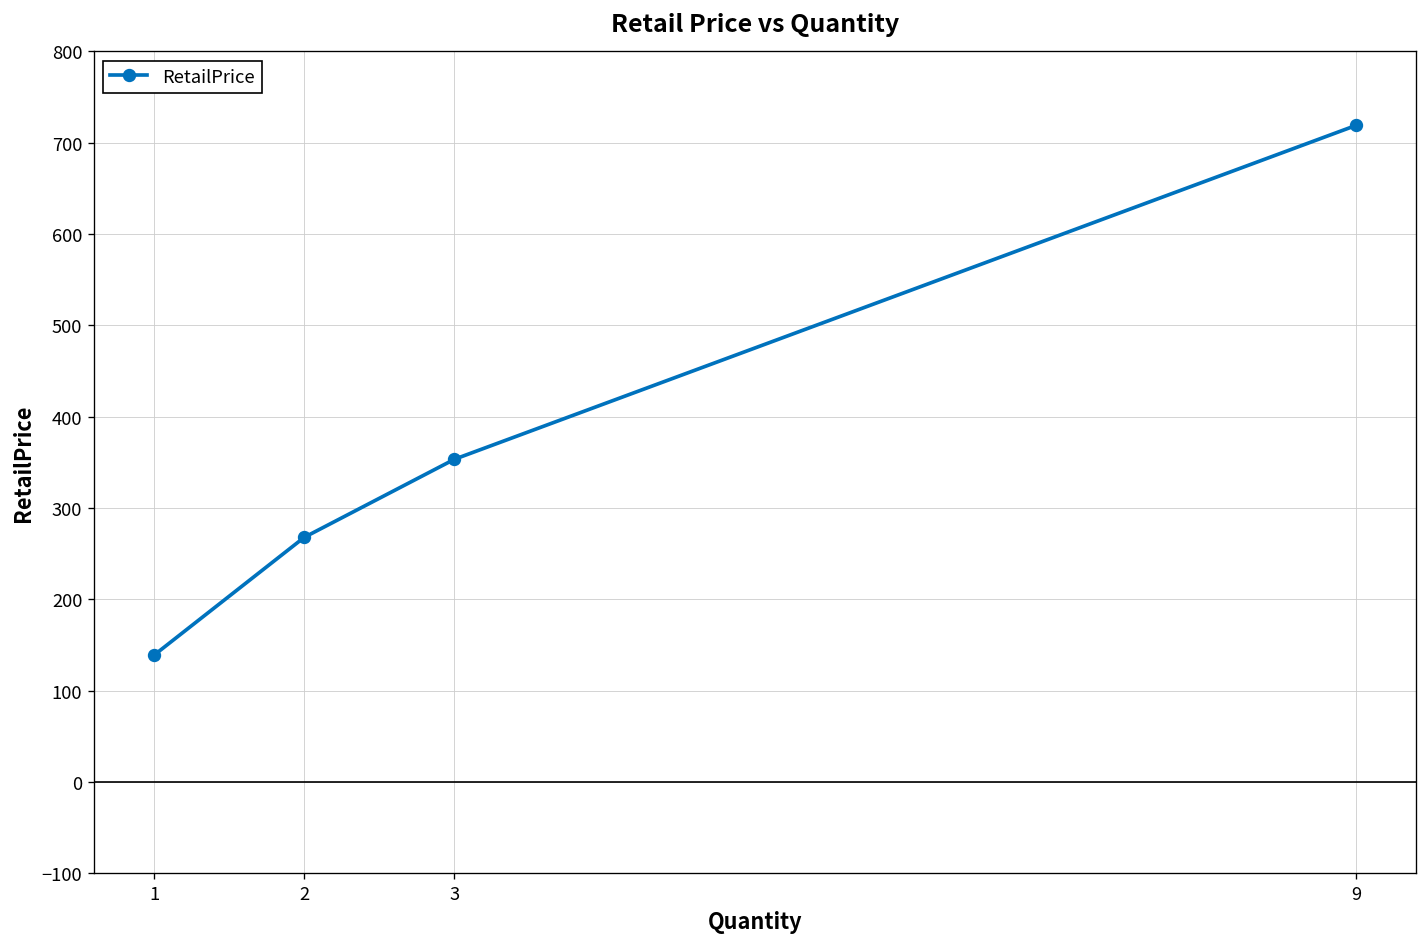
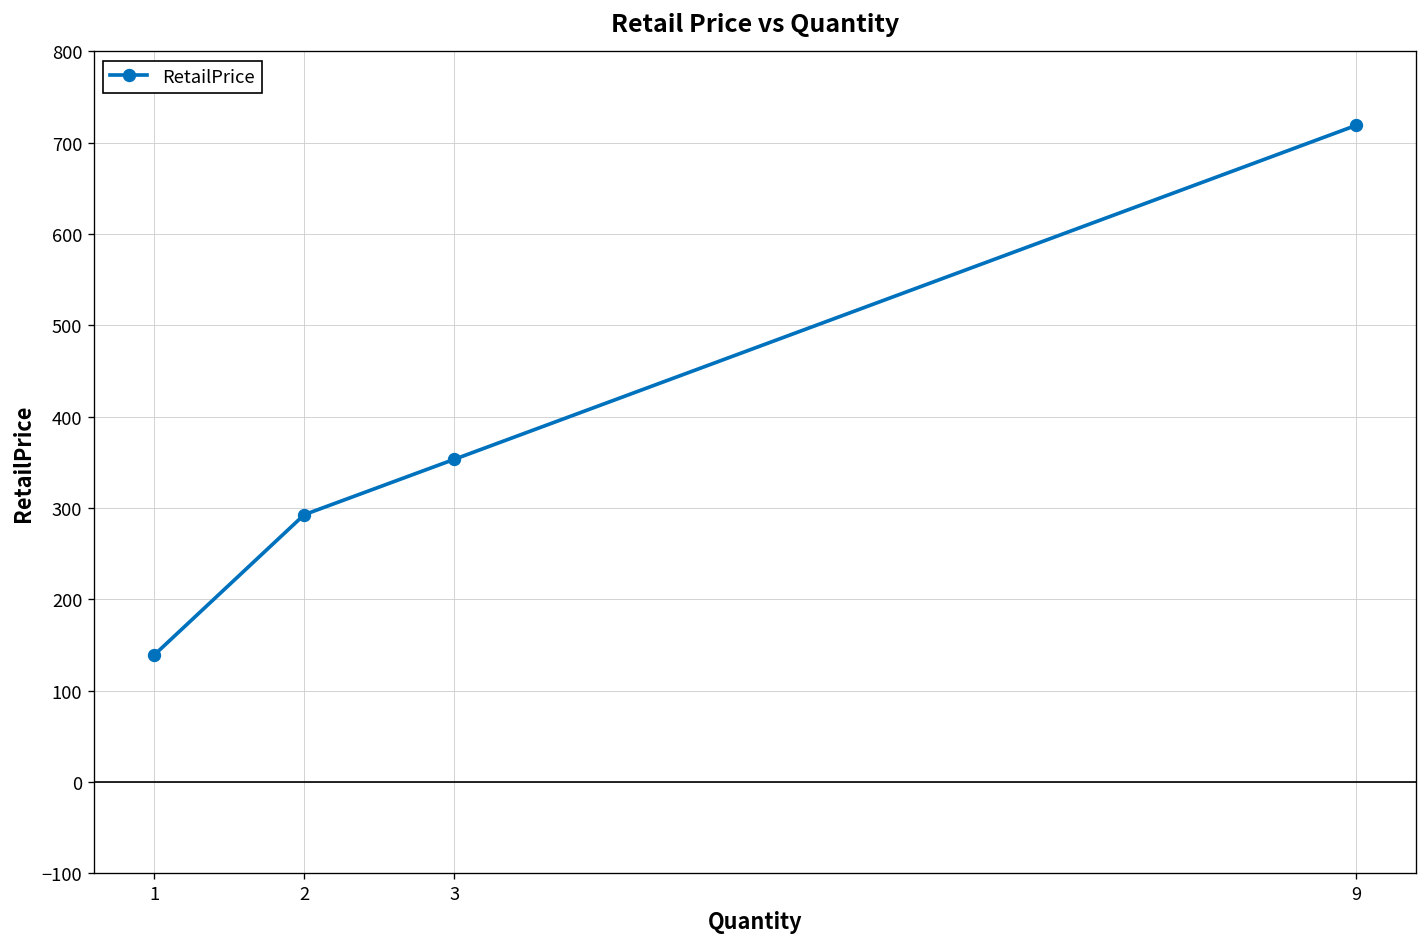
2: 270 -> 290
